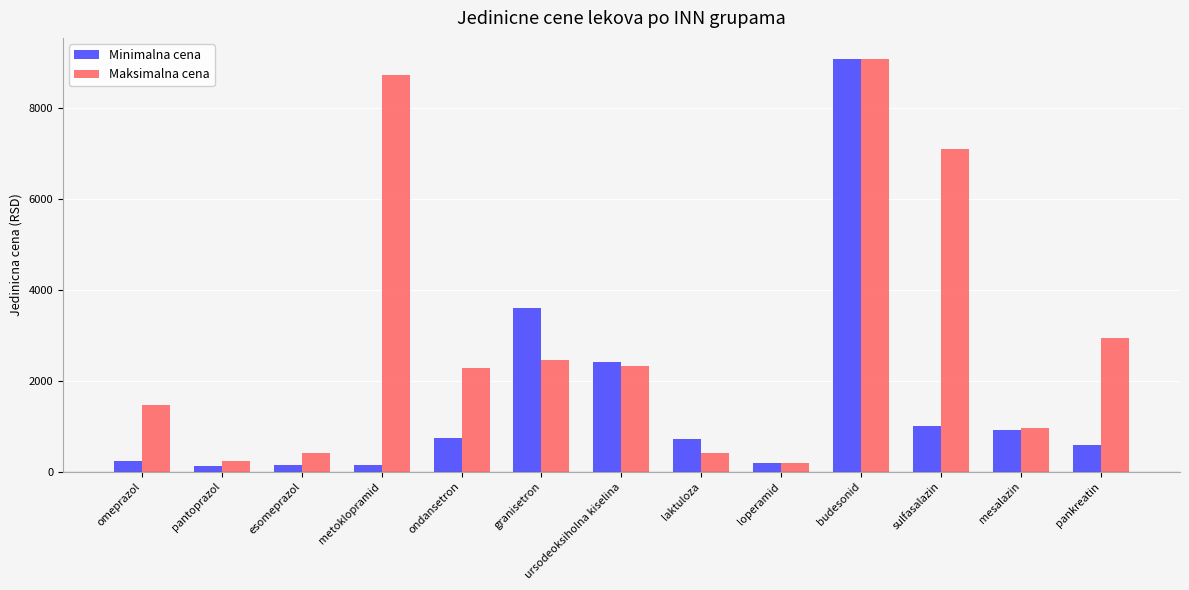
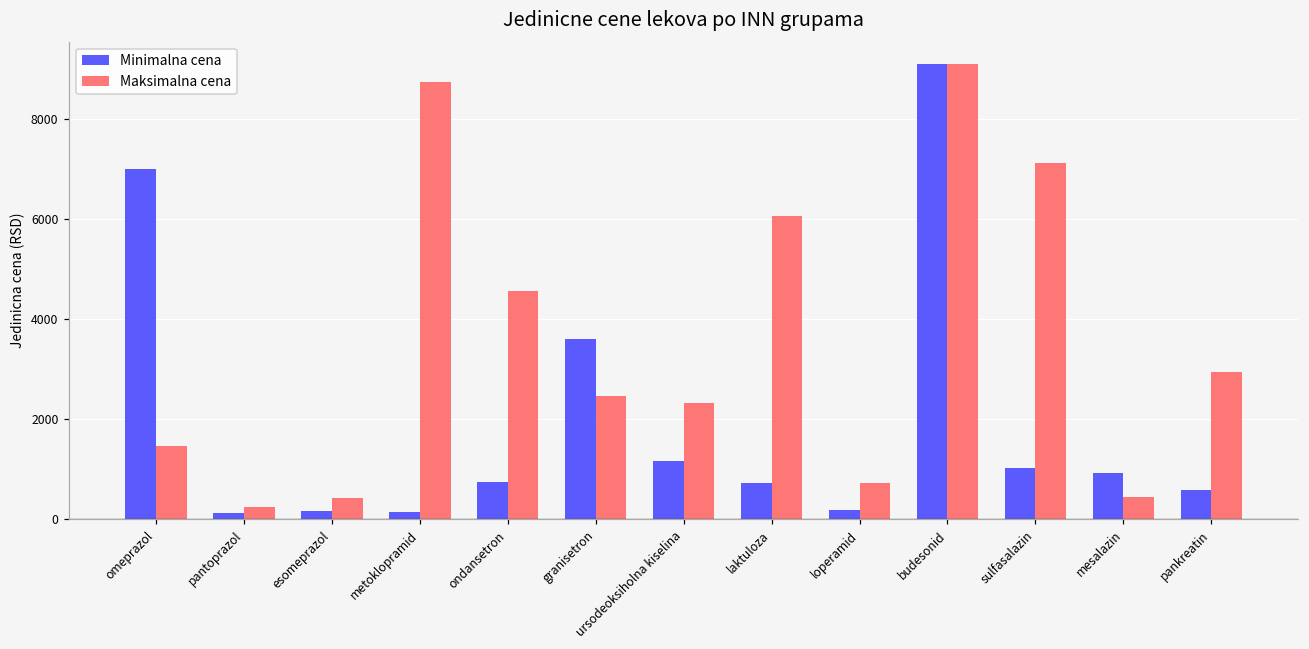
Minimalna cena, omeprazol: 200 -> 7000
Maksimalna cena, ondansetron: 2300 -> 4600
Minimalna cena, ursodeoksiholna kiselina: 2400 -> 1200
Maksimalna cena, laktuloza: 400 -> 6100
Maksimalna cena, loperamid: 200 -> 700
Maksimalna cena, mesalazin: 1000 -> 400
